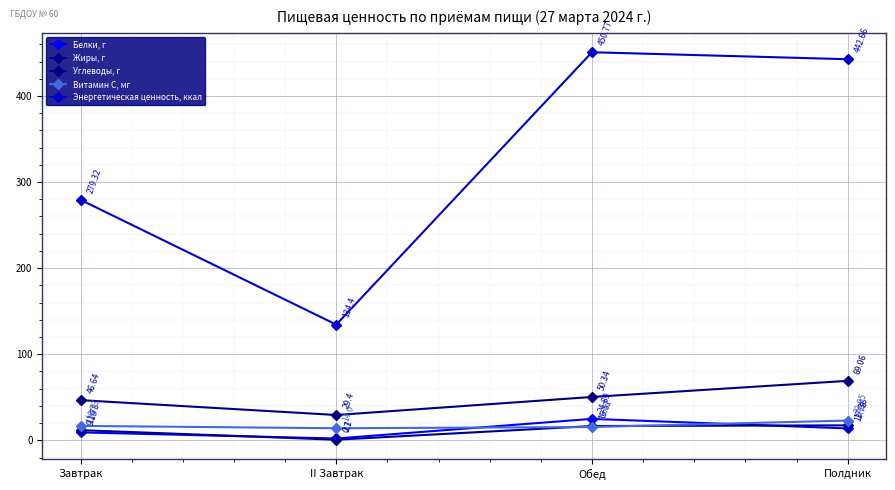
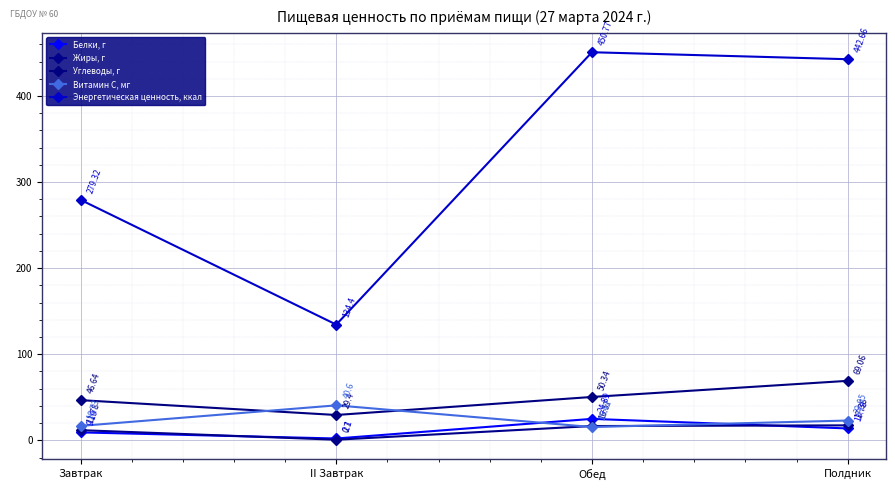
Витамин С, мг, II Завтрак: 14.0 -> 40.6
